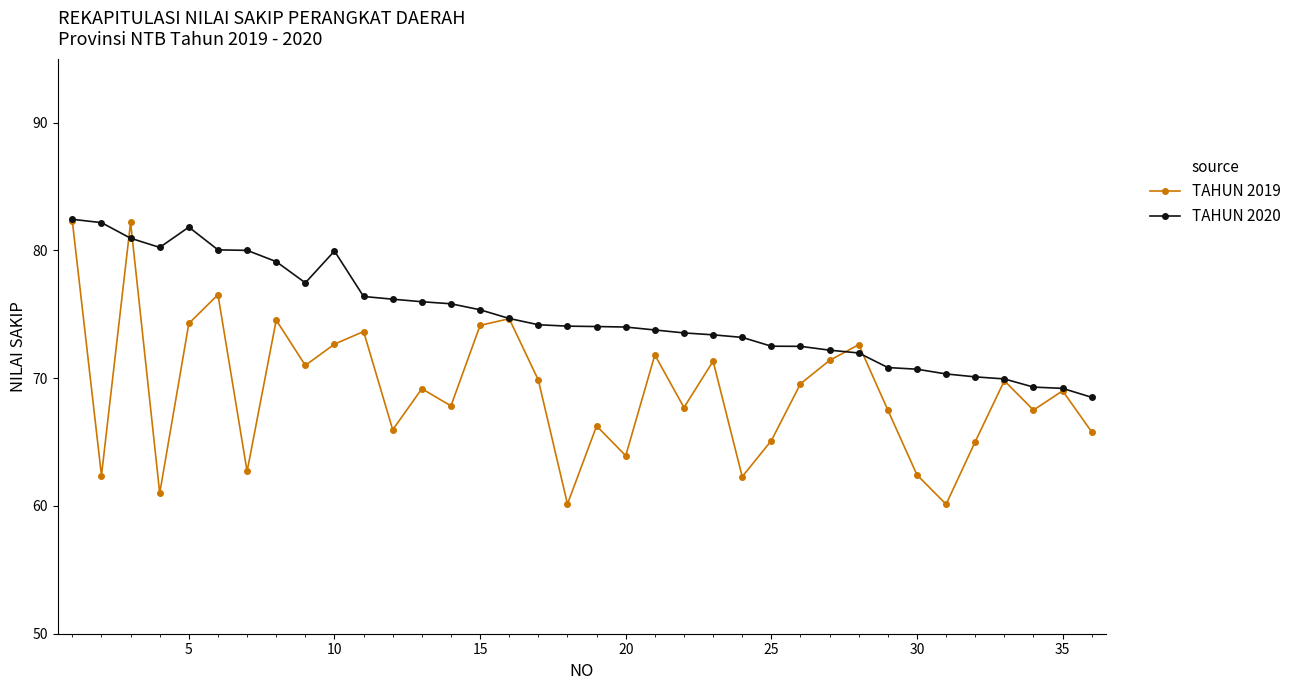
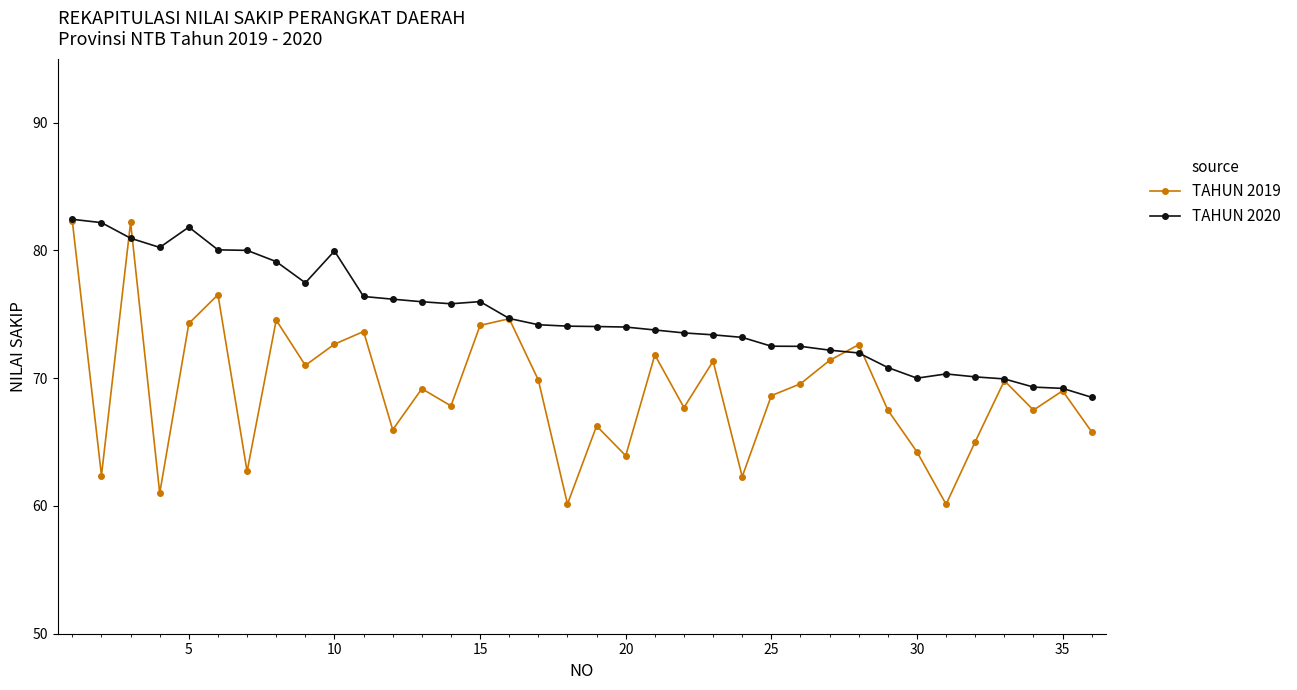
TAHUN 2020, 15: 75.4 -> 76.0
TAHUN 2019, 25: 65.1 -> 68.6
TAHUN 2019, 30: 62.4 -> 64.2
TAHUN 2020, 30: 70.7 -> 70.0
